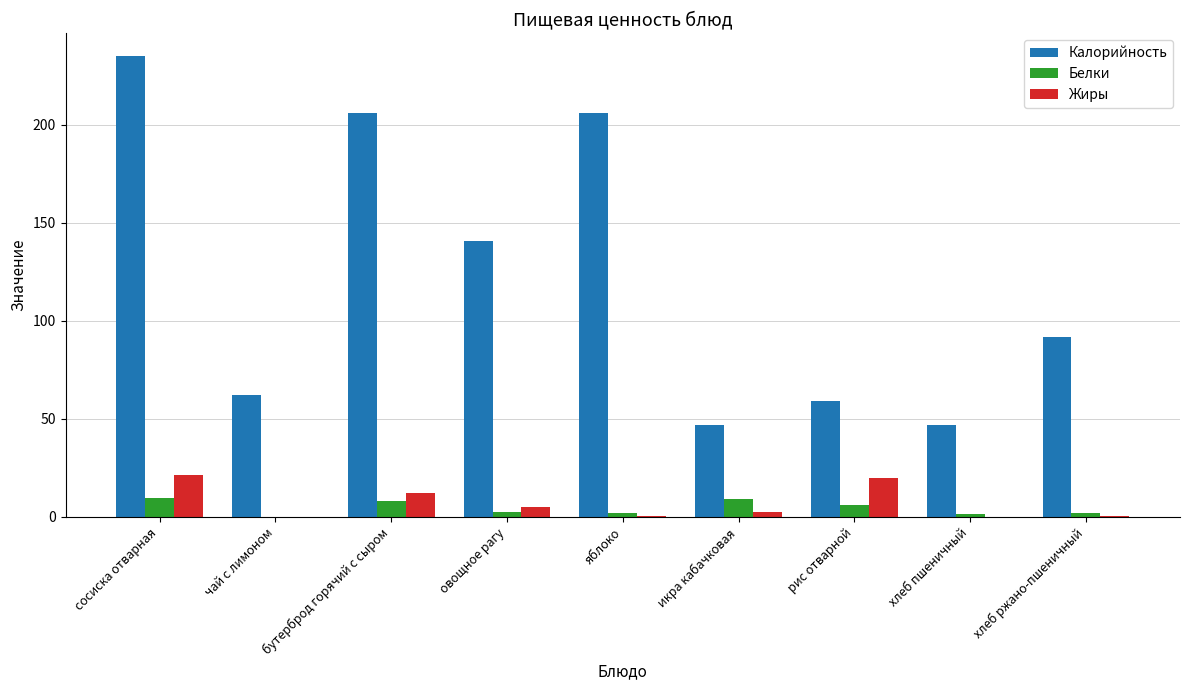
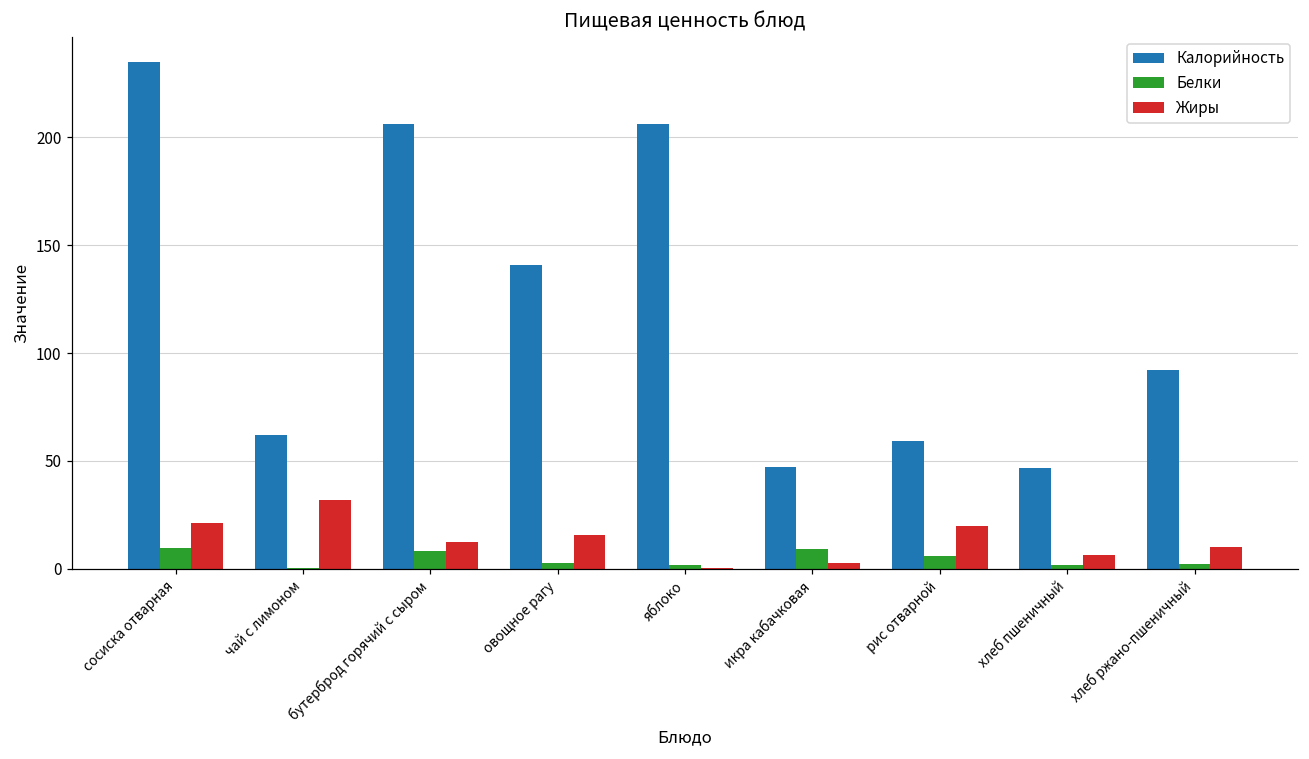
Жиры, чай с лимоном: 0 -> 32
Жиры, овощное рагу: 5 -> 16
Жиры, хлеб пшеничный: 0 -> 6
Жиры, хлеб ржано-пшеничный: 0 -> 10
